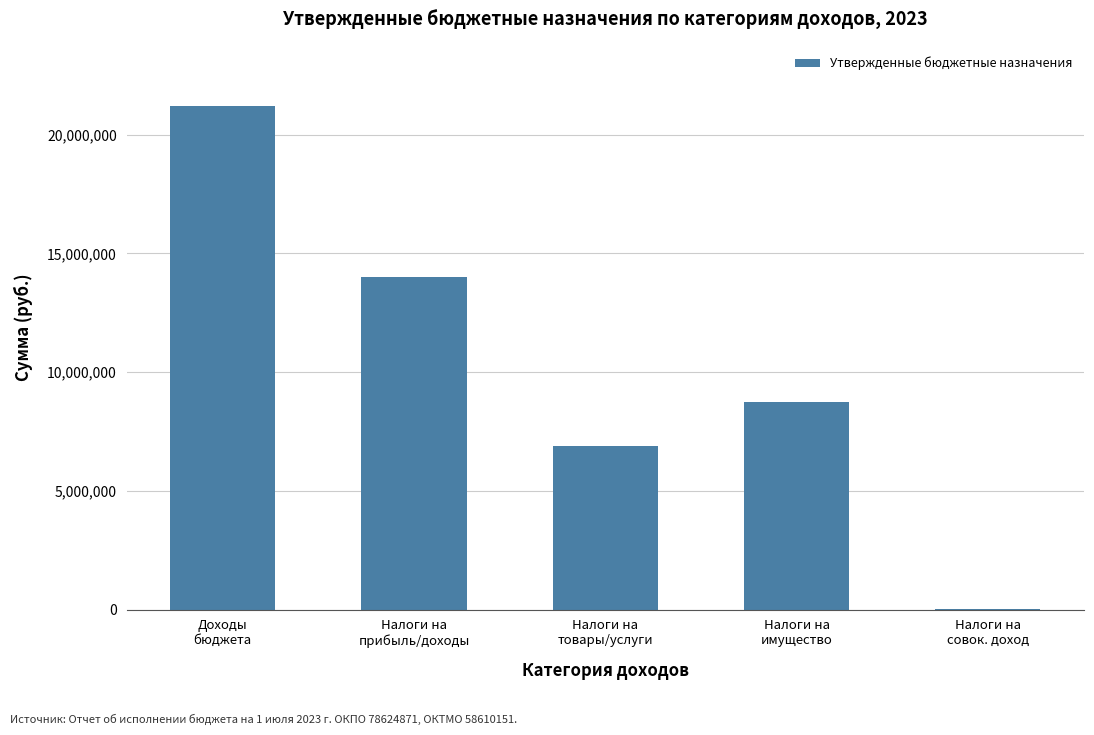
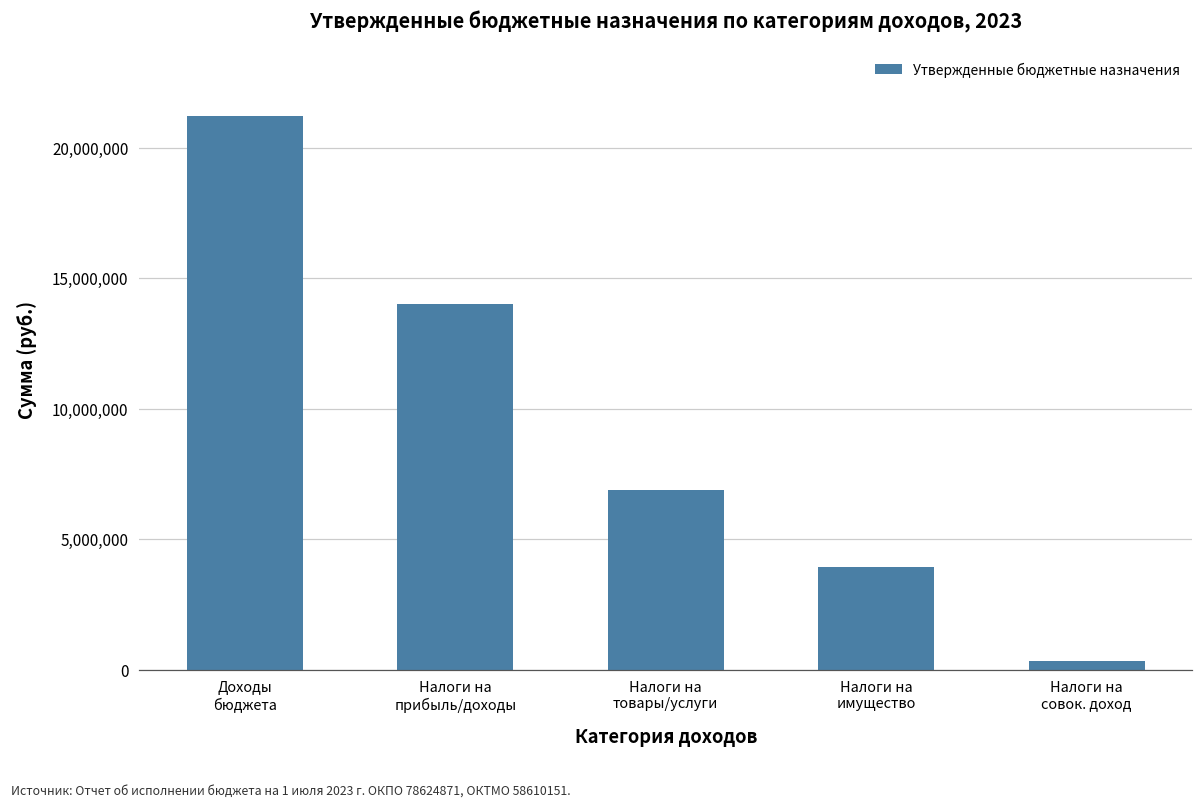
Налоги на имущество: 8,700,000 -> 3,900,000
Налоги на совок. доход: 0 -> 400,000
